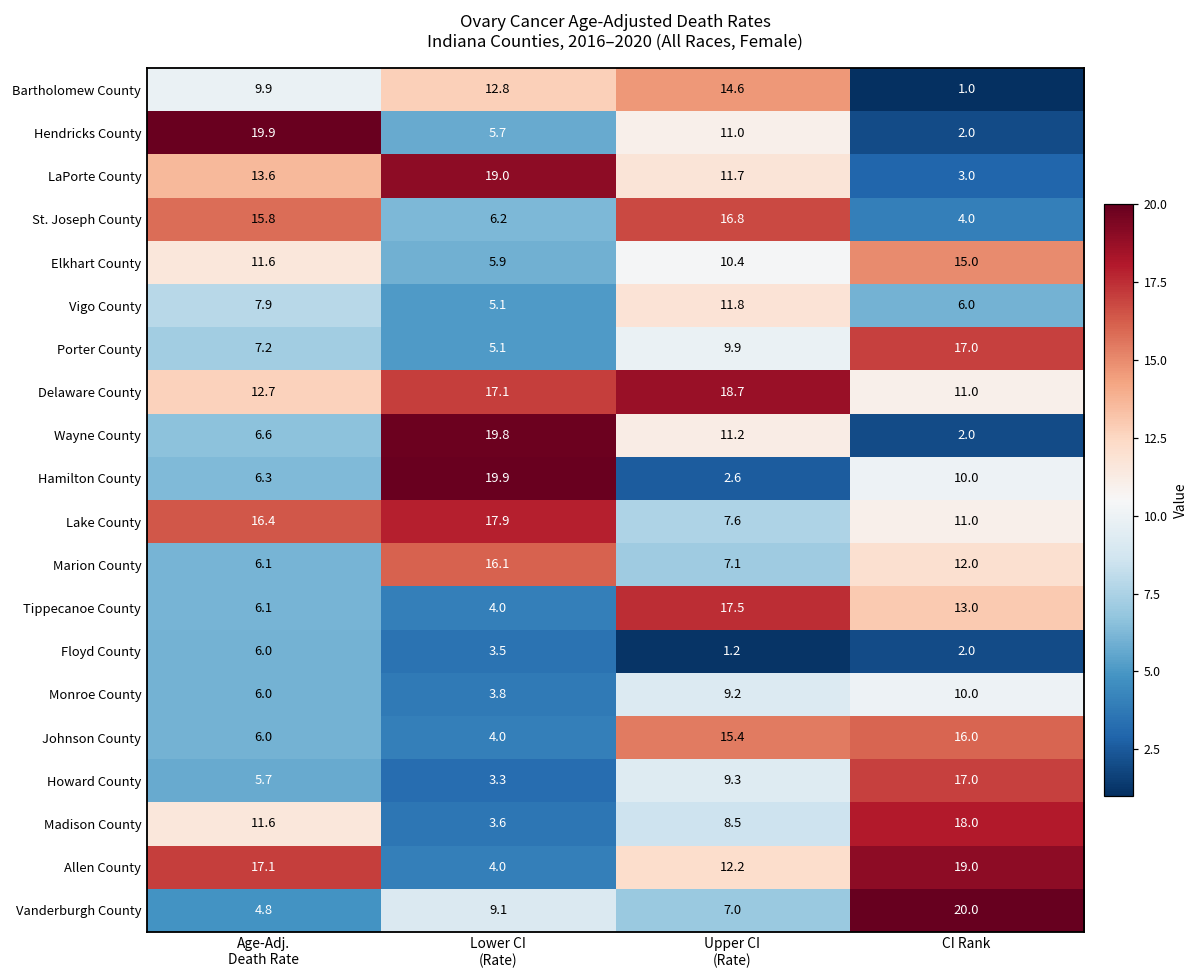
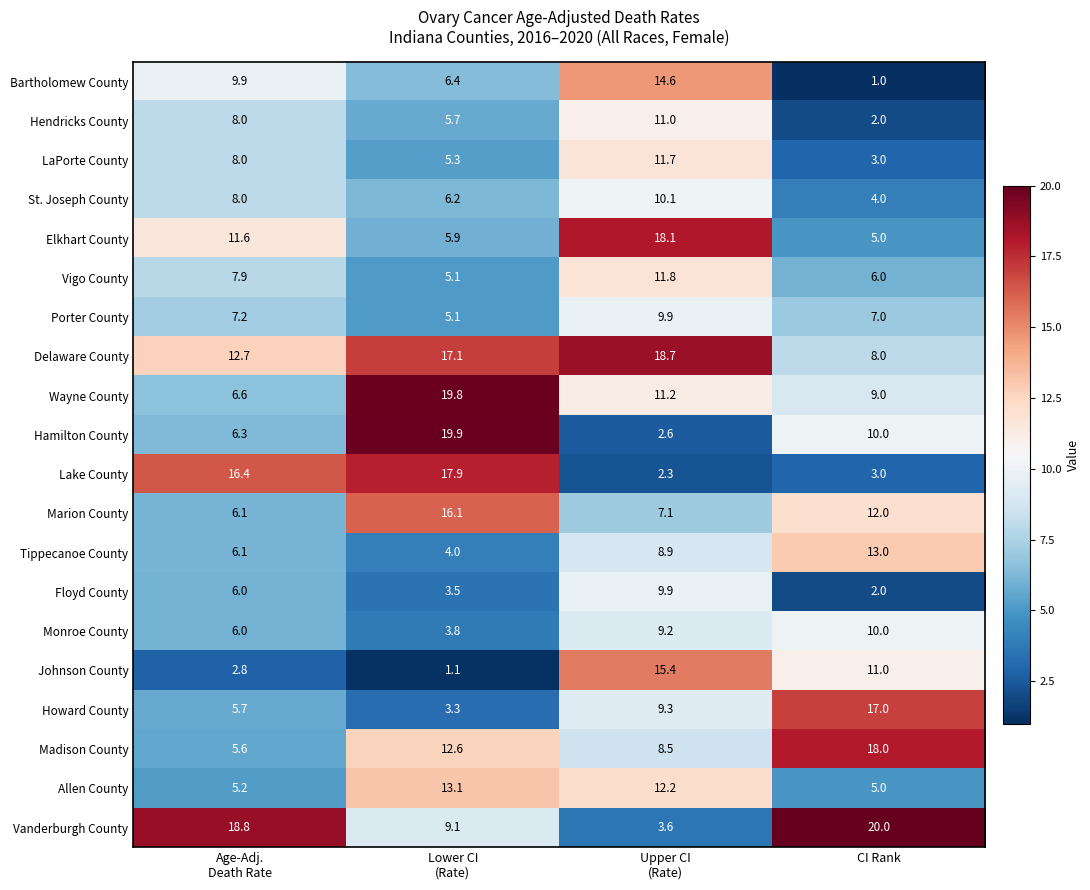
Bartholomew County, Lower CI (Rate): 12.8 -> 6.4
Hendricks County, Age-Adj. Death Rate: 19.9 -> 8.0
LaPorte County, Age-Adj. Death Rate: 13.6 -> 8.0
LaPorte County, Lower CI (Rate): 19.0 -> 5.3
St. Joseph County, Age-Adj. Death Rate: 15.8 -> 8.0
St. Joseph County, Upper CI (Rate): 16.8 -> 10.1
Elkhart County, Upper CI (Rate): 10.4 -> 18.1
Elkhart County, CI Rank: 15.0 -> 5.0
Porter County, CI Rank: 17.0 -> 7.0
Delaware County, CI Rank: 11.0 -> 8.0
Wayne County, CI Rank: 2.0 -> 9.0
Lake County, Upper CI (Rate): 7.6 -> 2.3
Lake County, CI Rank: 11.0 -> 3.0
Tippecanoe County, Upper CI (Rate): 17.5 -> 8.9
Floyd County, Upper CI (Rate): 1.2 -> 9.9
Johnson County, Age-Adj. Death Rate: 6.0 -> 2.8
Johnson County, Lower CI (Rate): 4.0 -> 1.1
Johnson County, CI Rank: 16.0 -> 11.0
Madison County, Age-Adj. Death Rate: 11.6 -> 5.6
Madison County, Lower CI (Rate): 3.6 -> 12.6
Allen County, Age-Adj. Death Rate: 17.1 -> 5.2
Allen County, Lower CI (Rate): 4.0 -> 13.1
Allen County, CI Rank: 19.0 -> 5.0
Vanderburgh County, Age-Adj. Death Rate: 4.8 -> 18.8
Vanderburgh County, Upper CI (Rate): 7.0 -> 3.6
